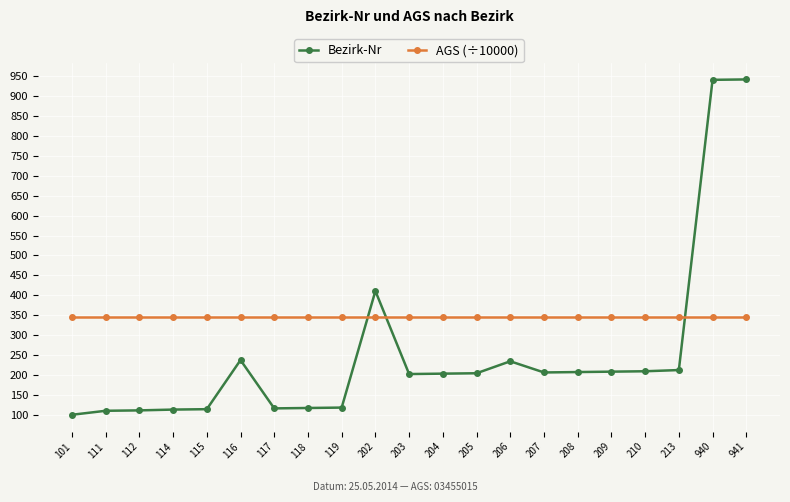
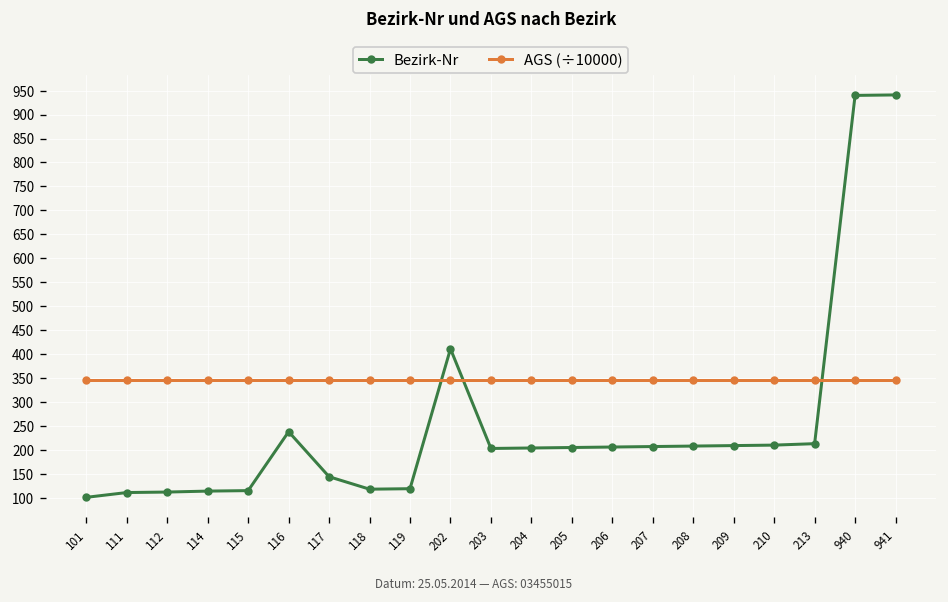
Bezirk-Nr, 117: 120 -> 140
Bezirk-Nr, 206: 240 -> 210
